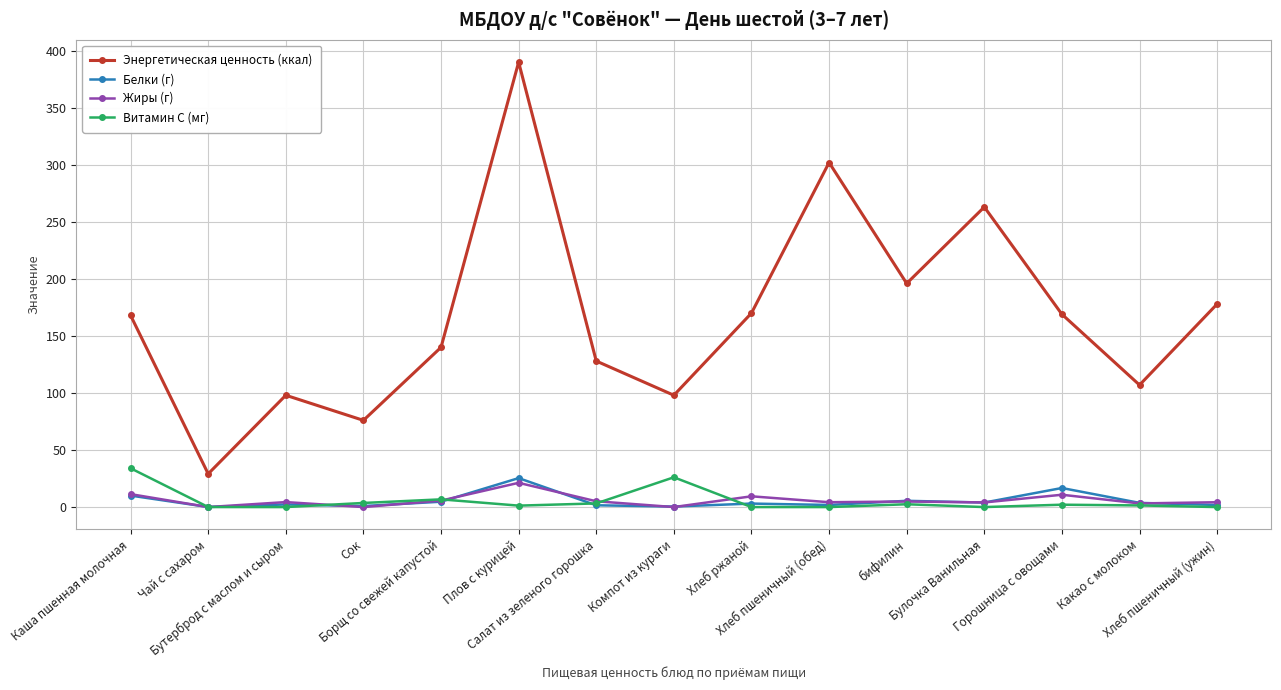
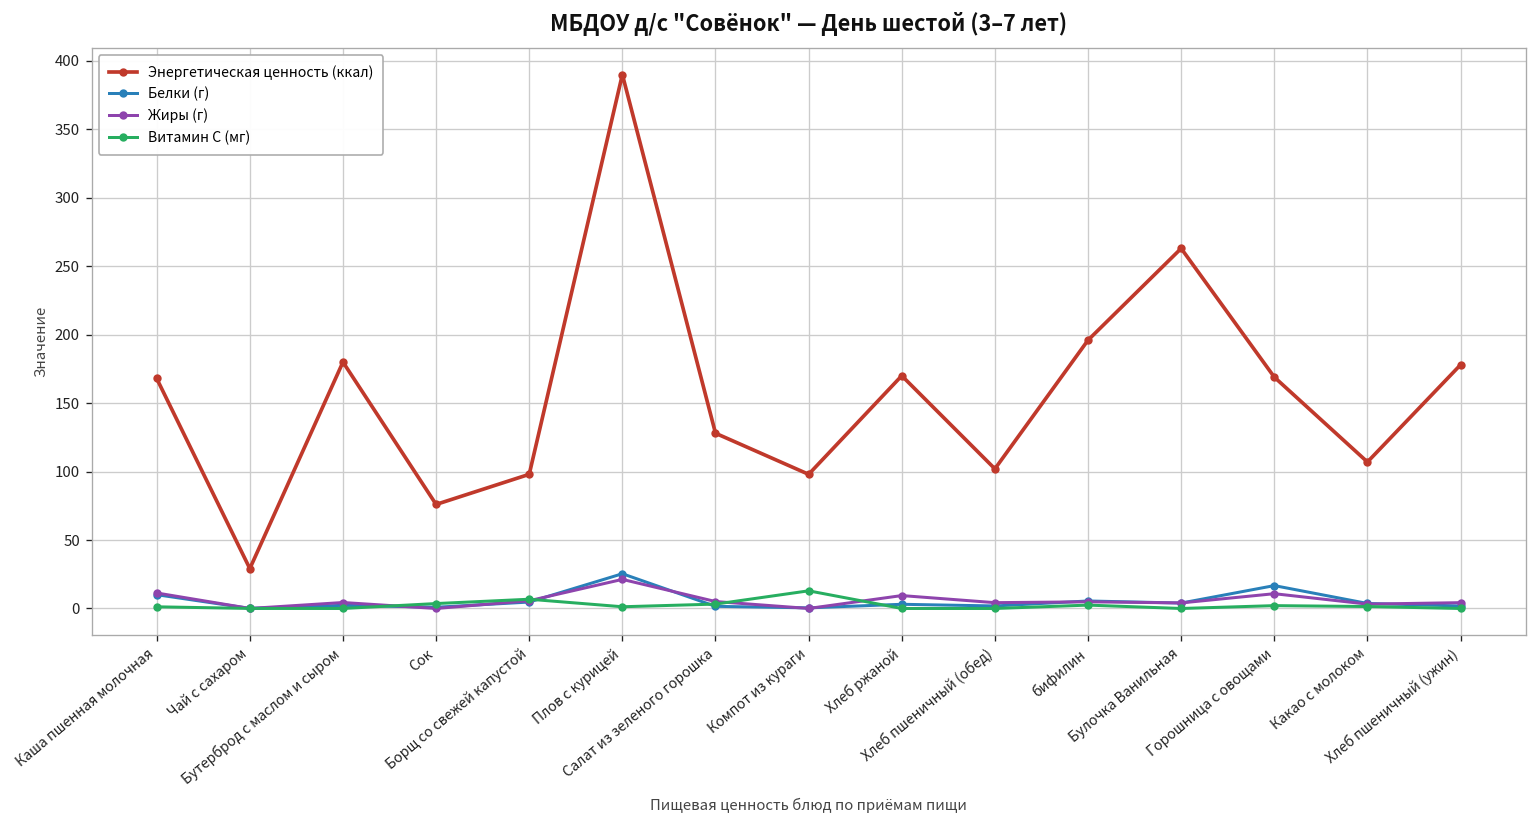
Витамин С (мг), Каша пшенная молочная: 34 -> 1
Энергетическая ценность (ккал), Бутерброд с маслом и сыром: 98 -> 180
Энергетическая ценность (ккал), Борщ со свежей капустой: 140 -> 98
Витамин С (мг), Компот из кураги: 26 -> 13
Энергетическая ценность (ккал), Хлеб пшеничный (обед): 302 -> 102
